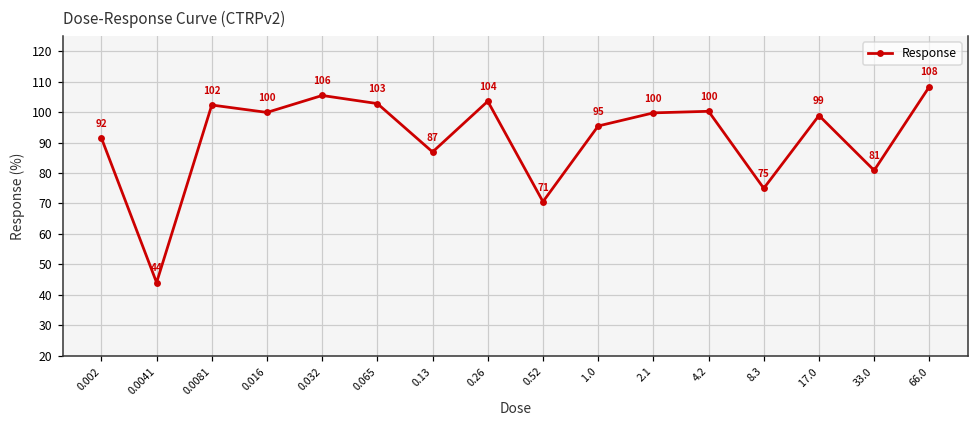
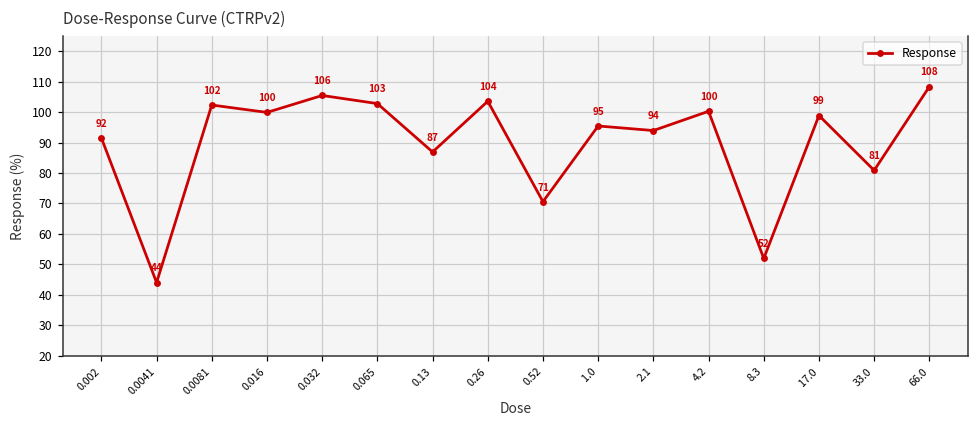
2.1: 100 -> 94
8.3: 75 -> 52
